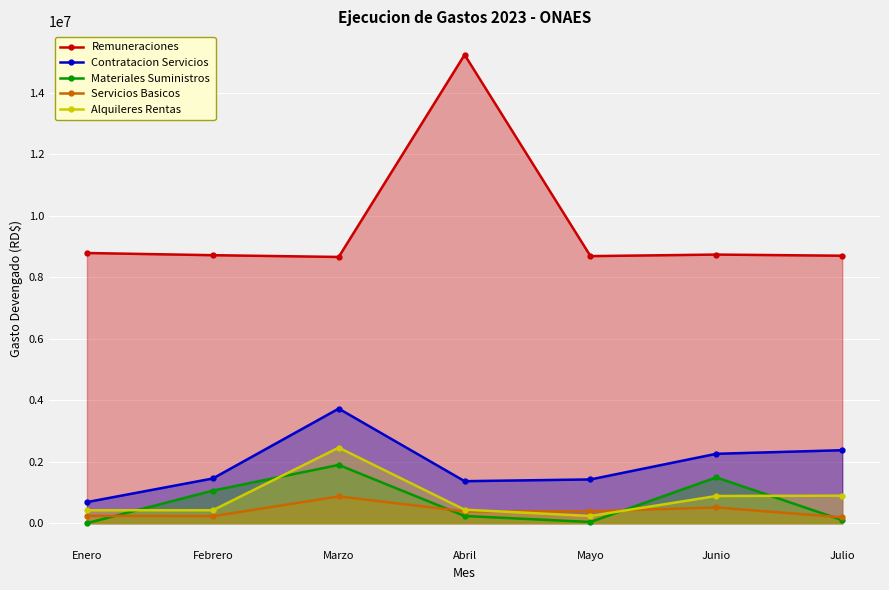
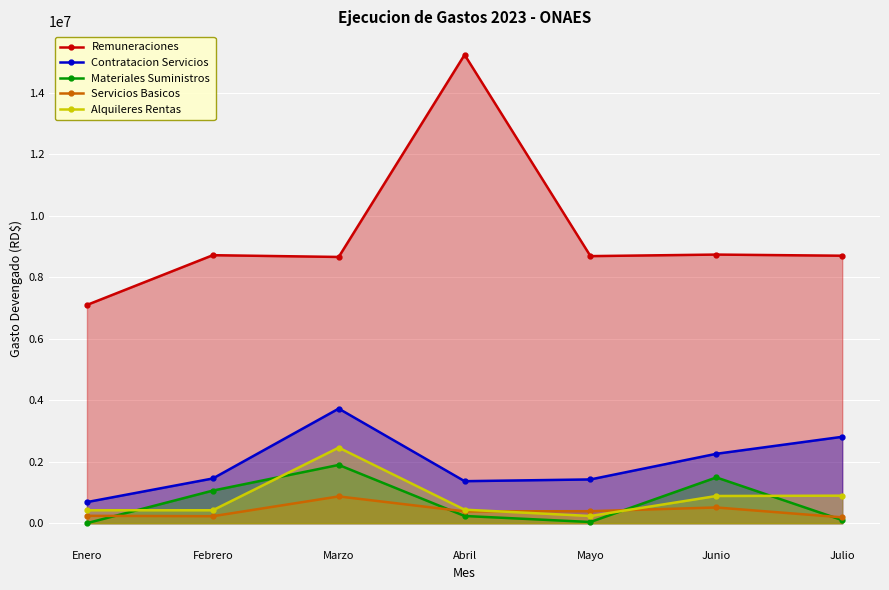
Remuneraciones, Enero: 8800000 -> 7100000
Contratacion Servicios, Julio: 2400000 -> 2800000
